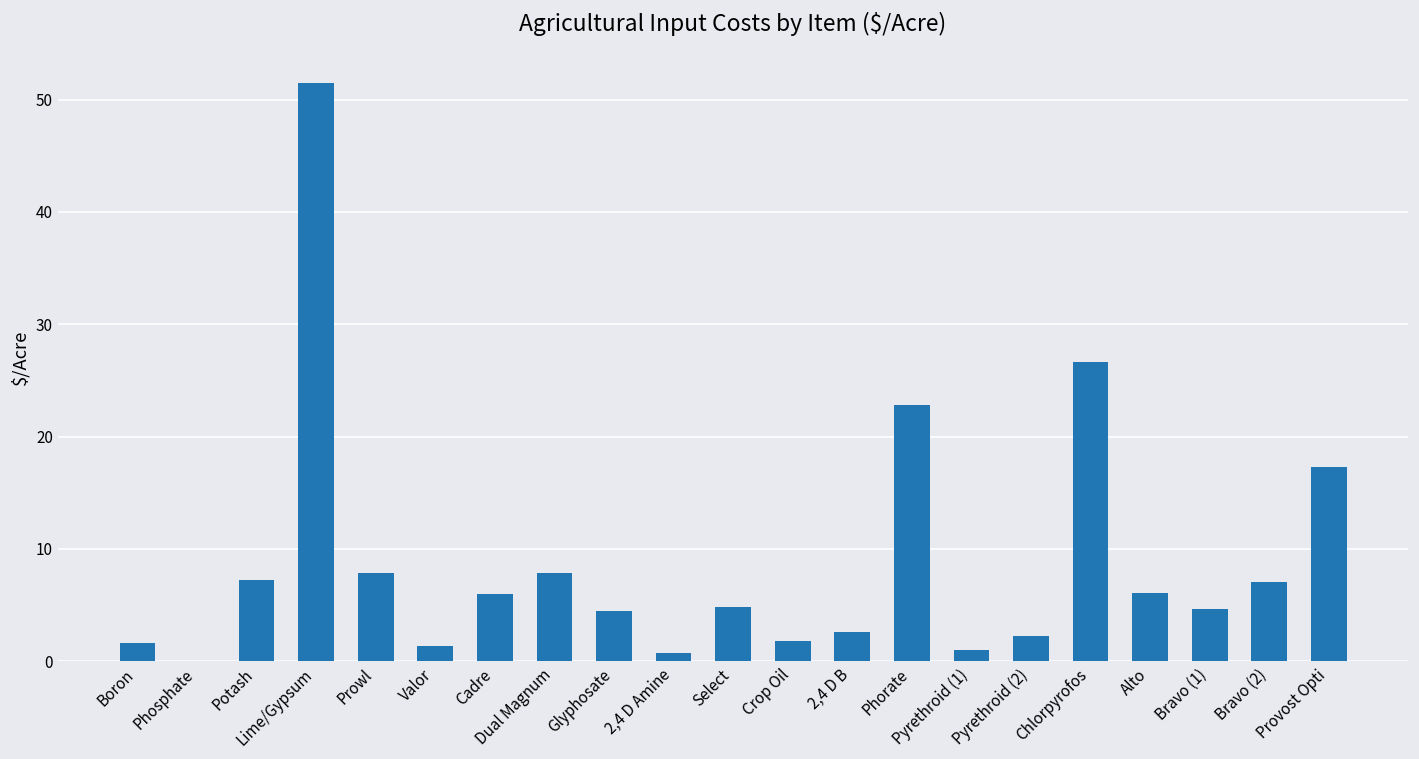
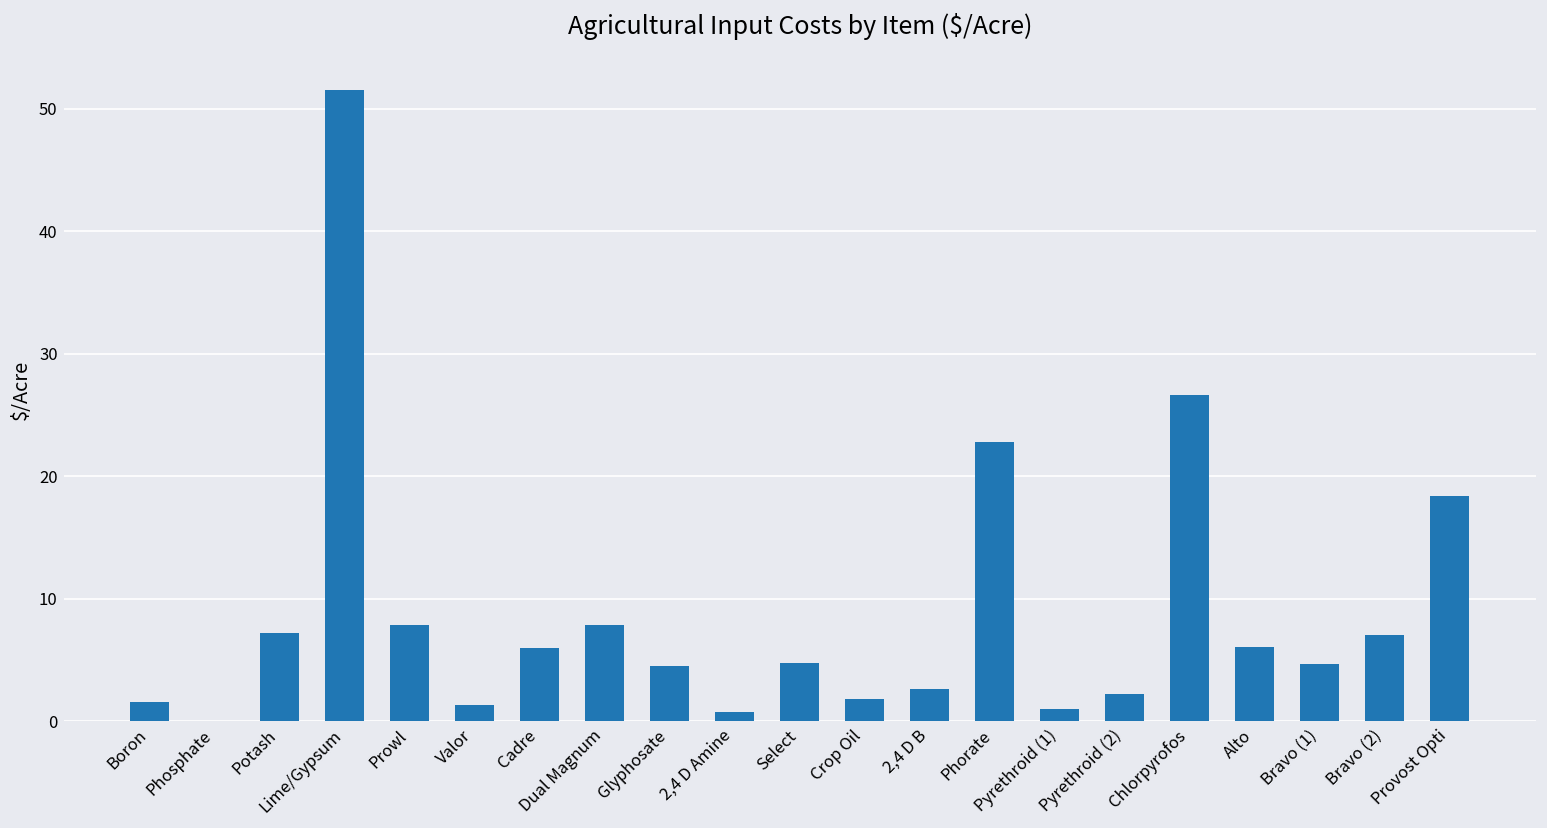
Provost Opti: 17.3 -> 18.4
